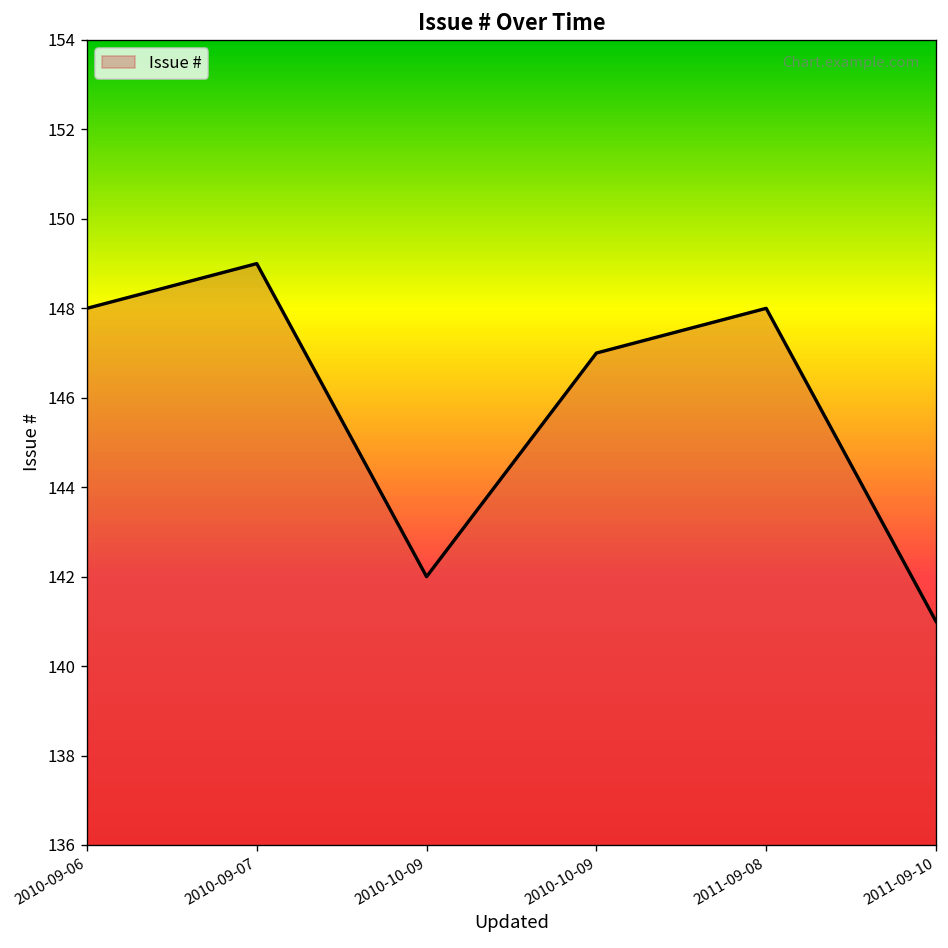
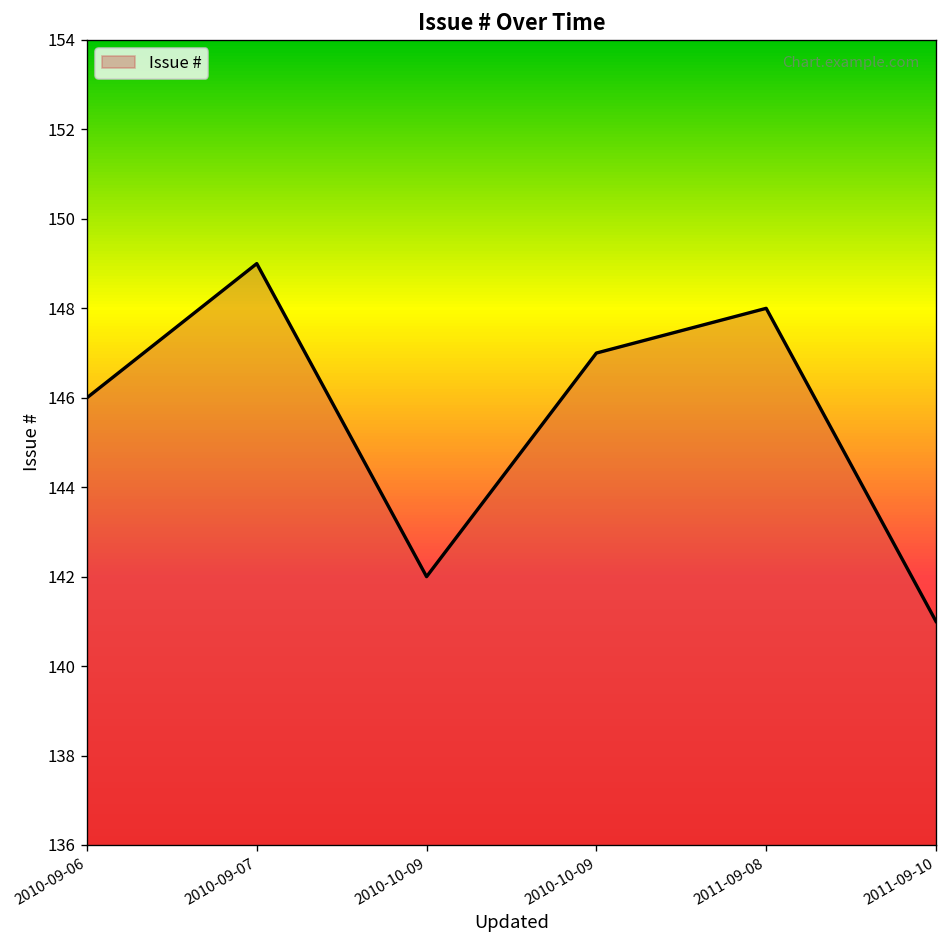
2010-09-06: 148 -> 146
